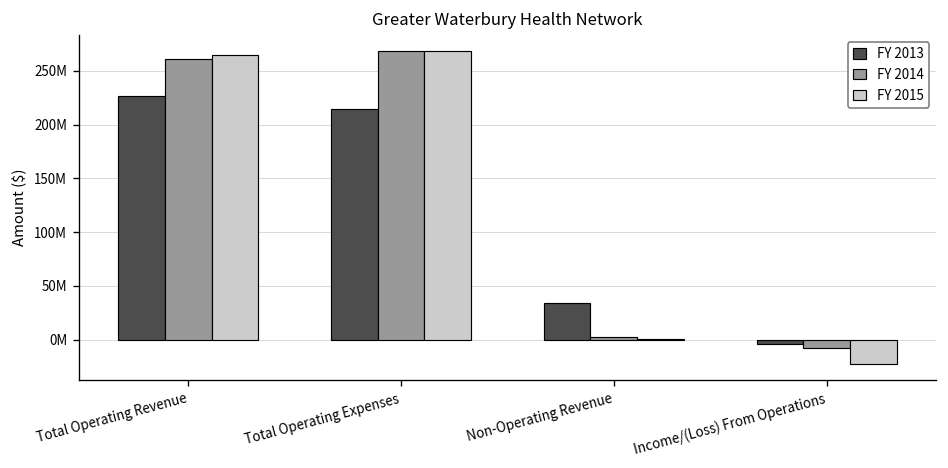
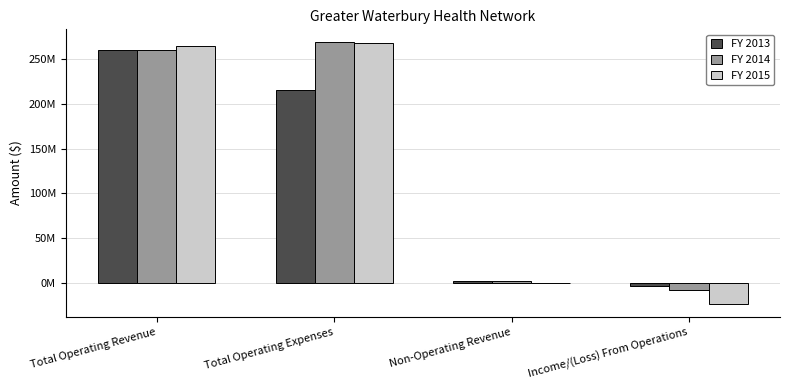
FY 2013, Total Operating Revenue: 230000000 -> 260000000
FY 2013, Non-Operating Revenue: 30000000 -> 0
